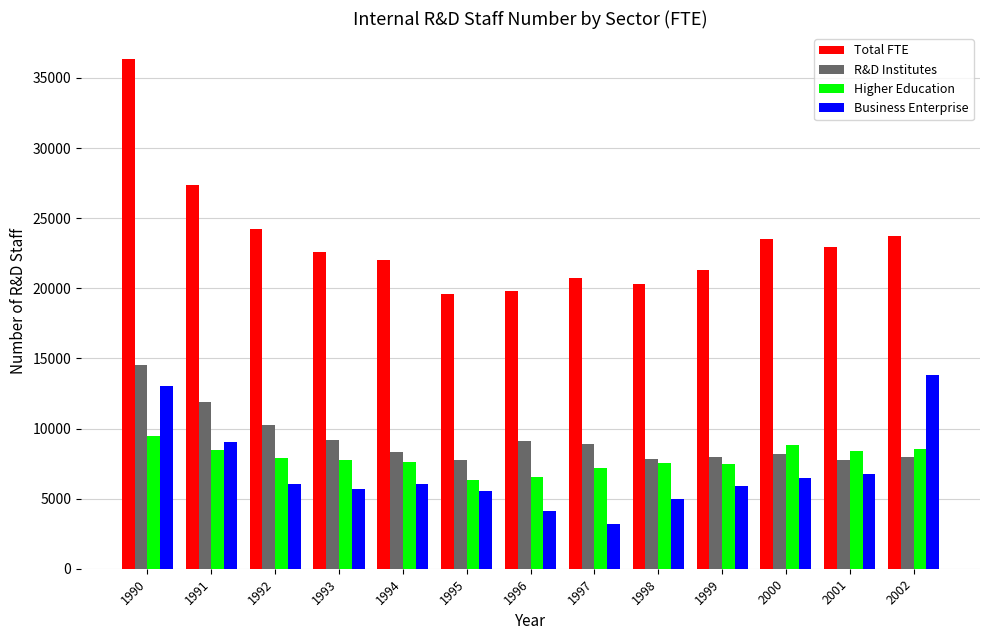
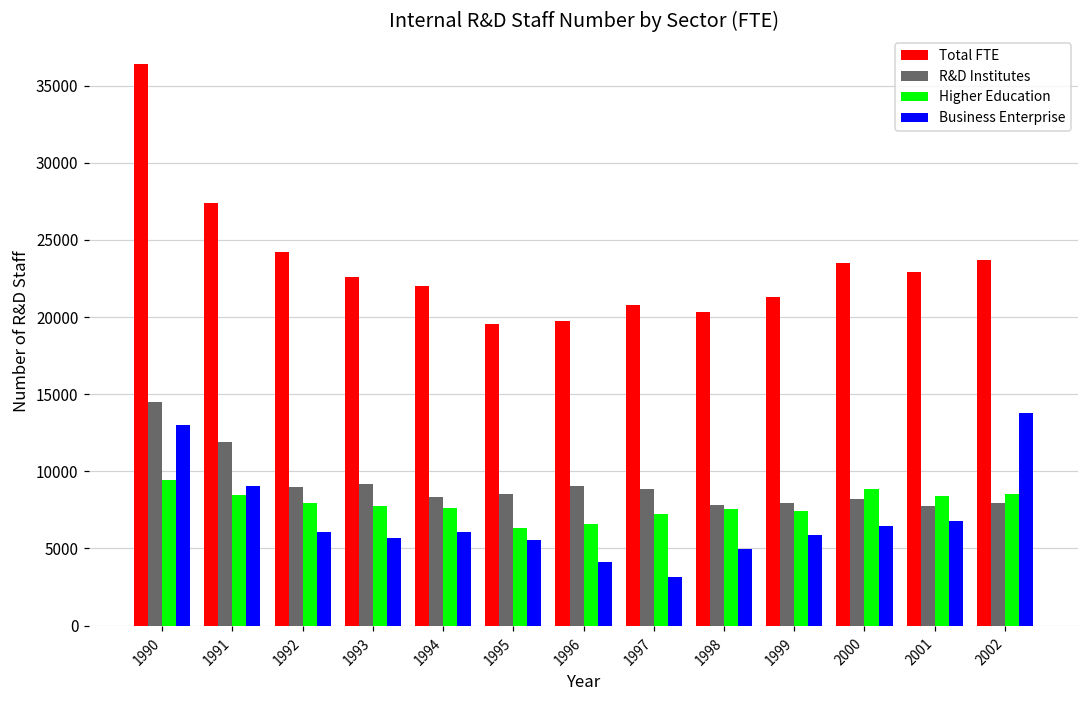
R&D Institutes, 1992: 10200 -> 9000
R&D Institutes, 1995: 7700 -> 8500
